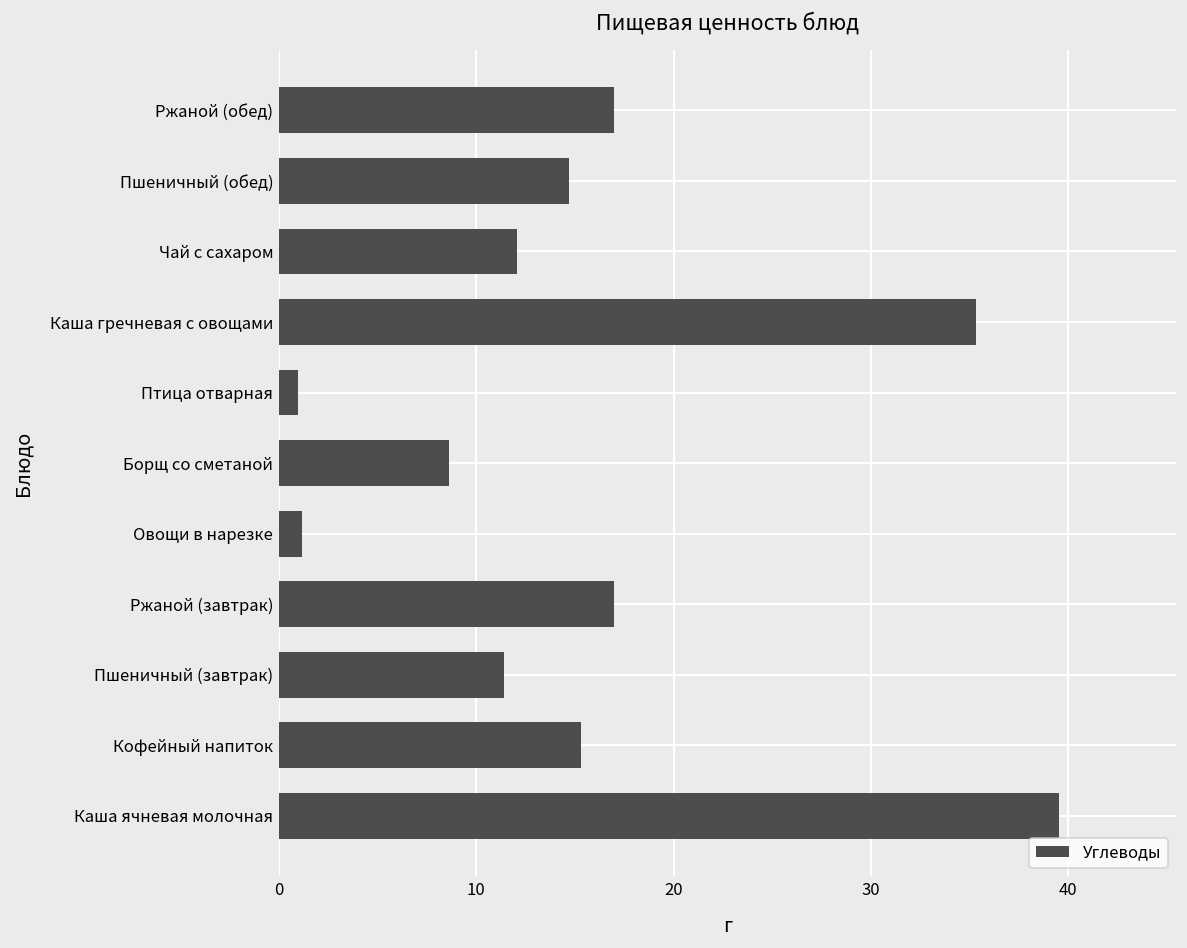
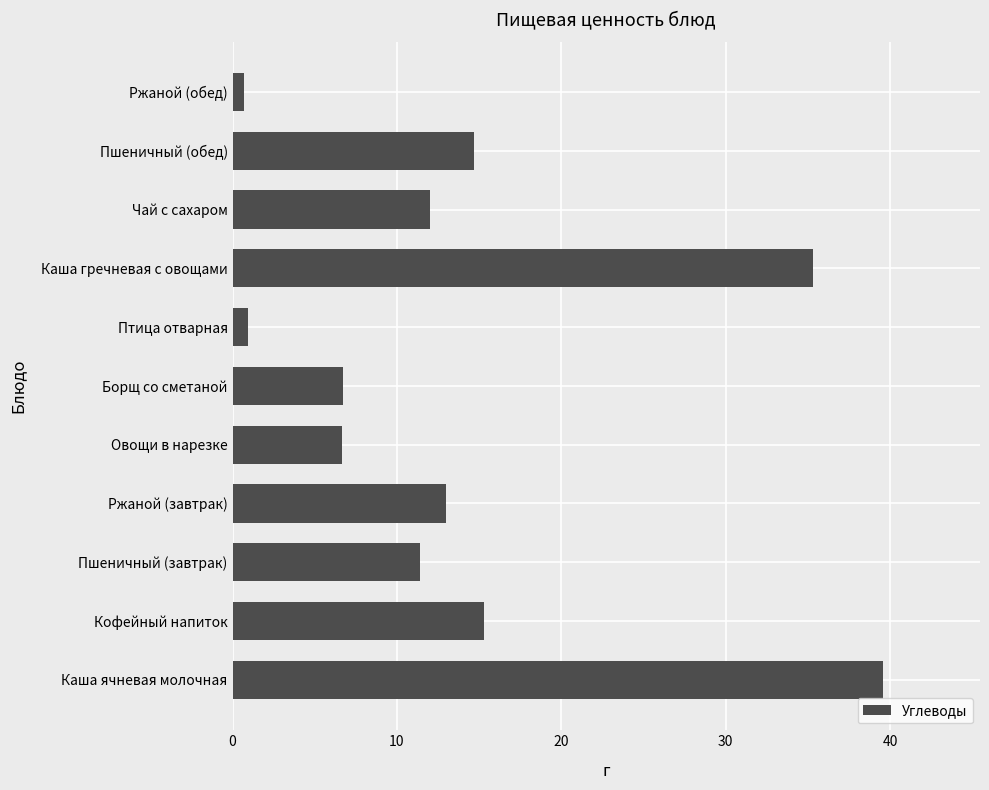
Ржаной (обед): 17.0 -> 0.7
Борщ со сметаной: 8.6 -> 6.7
Овощи в нарезке: 1.2 -> 6.6
Ржаной (завтрак): 17 -> 13
